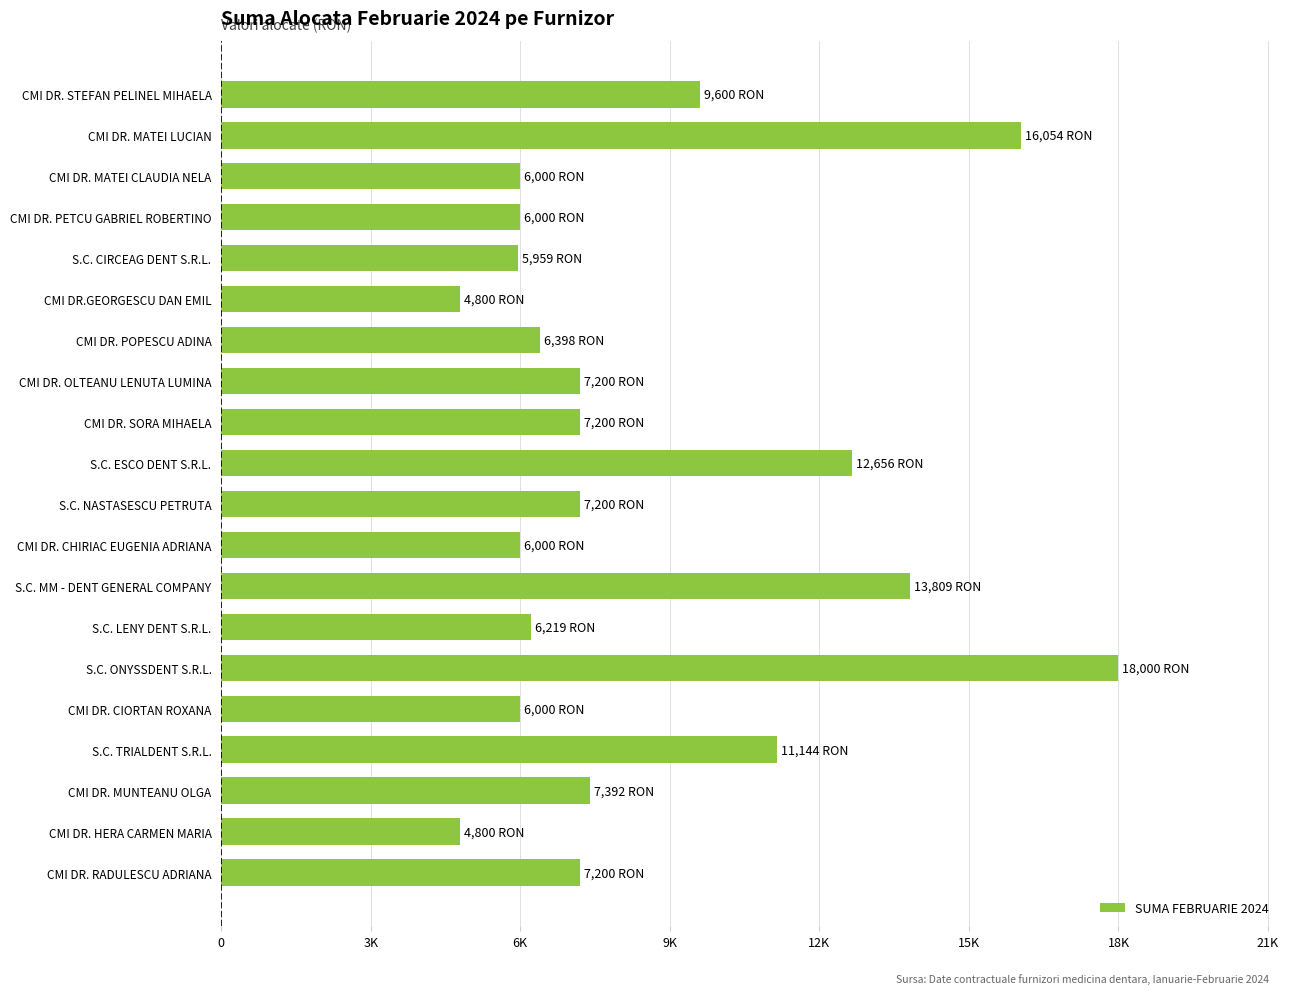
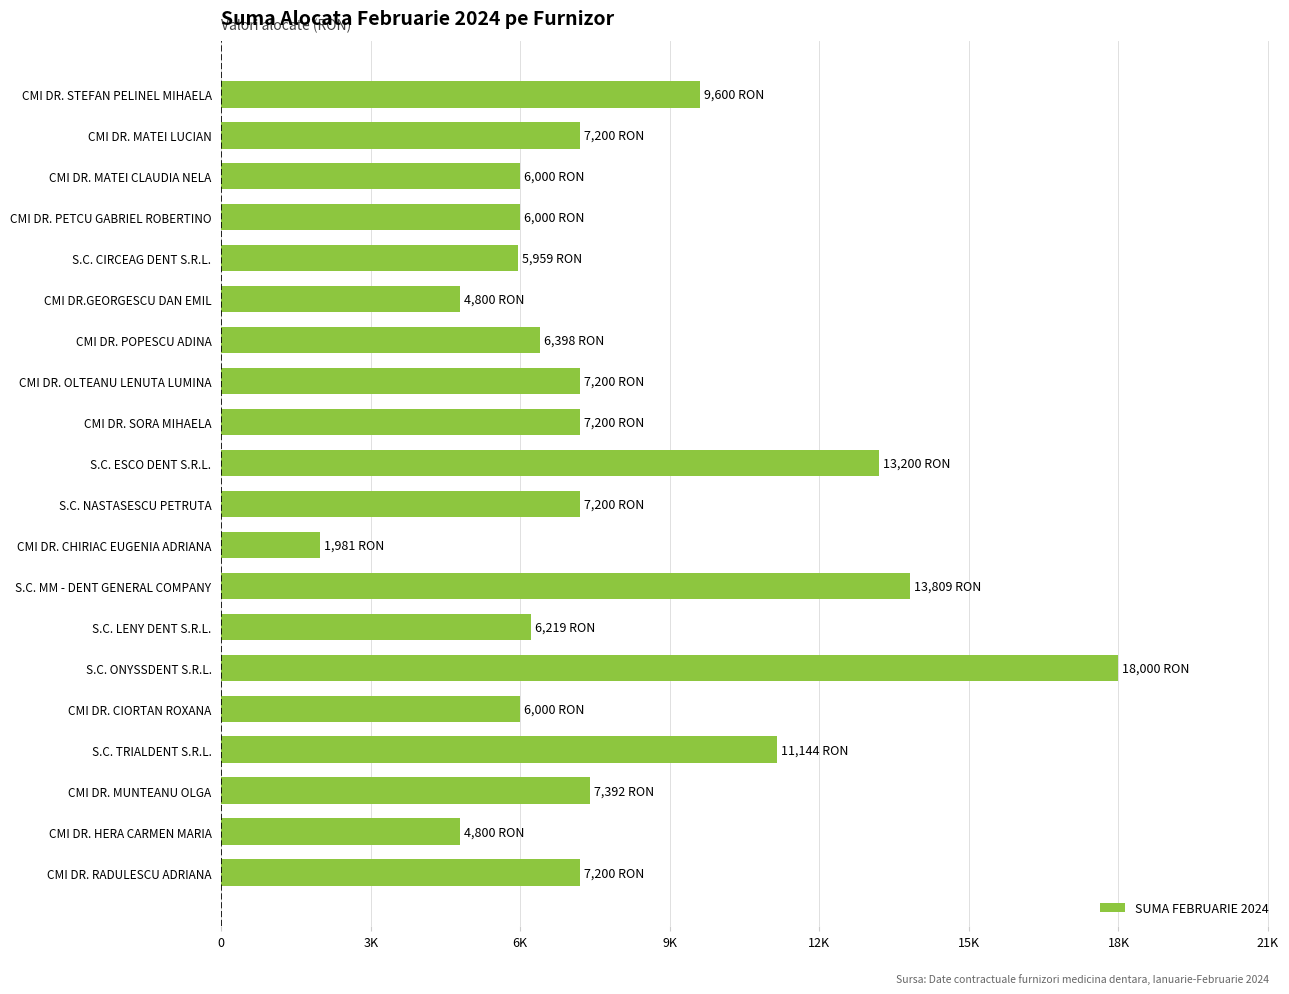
CMI DR. MATEI LUCIAN: 16,054 -> 7,200
S.C. ESCO DENT S.R.L.: 12,656 -> 13,200
CMI DR. CHIRIAC EUGENIA ADRIANA: 6,000 -> 1,981
